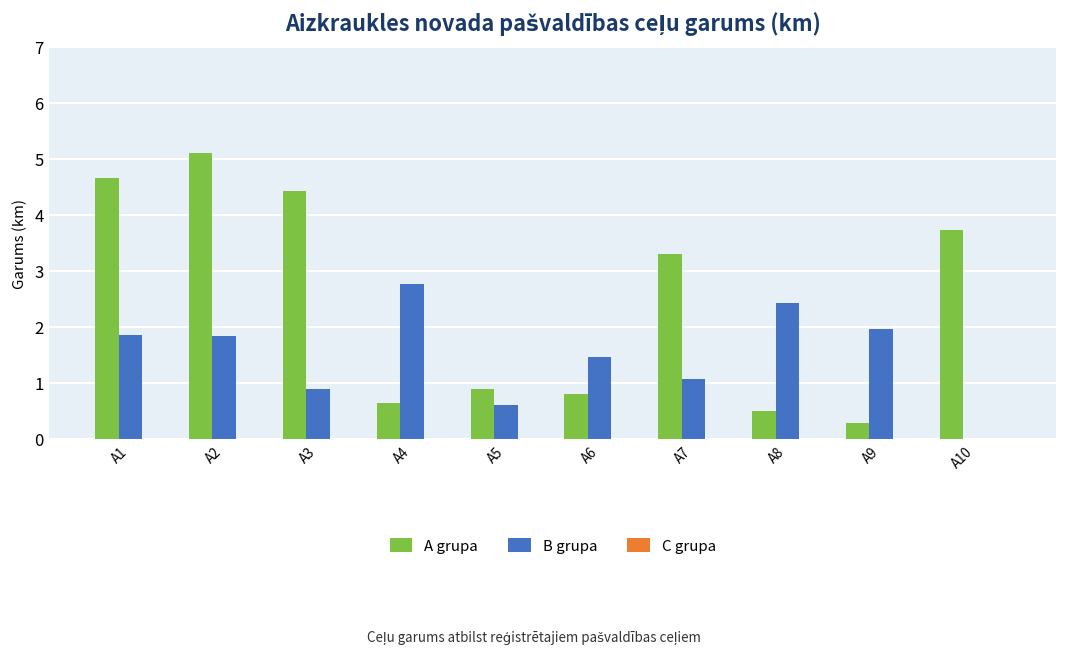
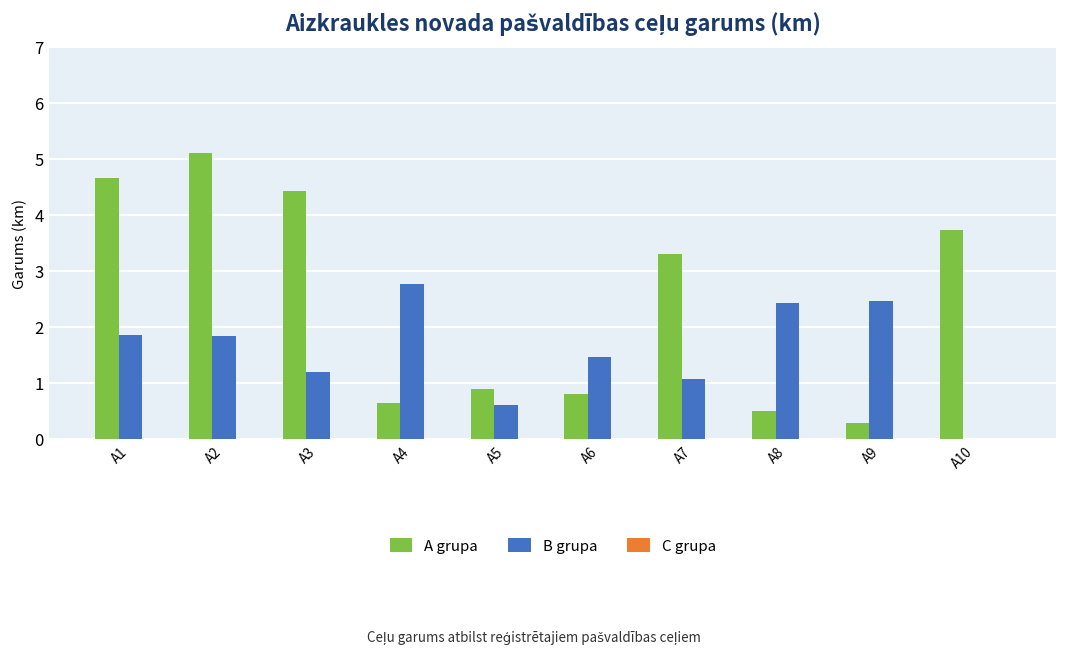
B grupa, A3: 0.9 -> 1.2
B grupa, A9: 2.0 -> 2.5
